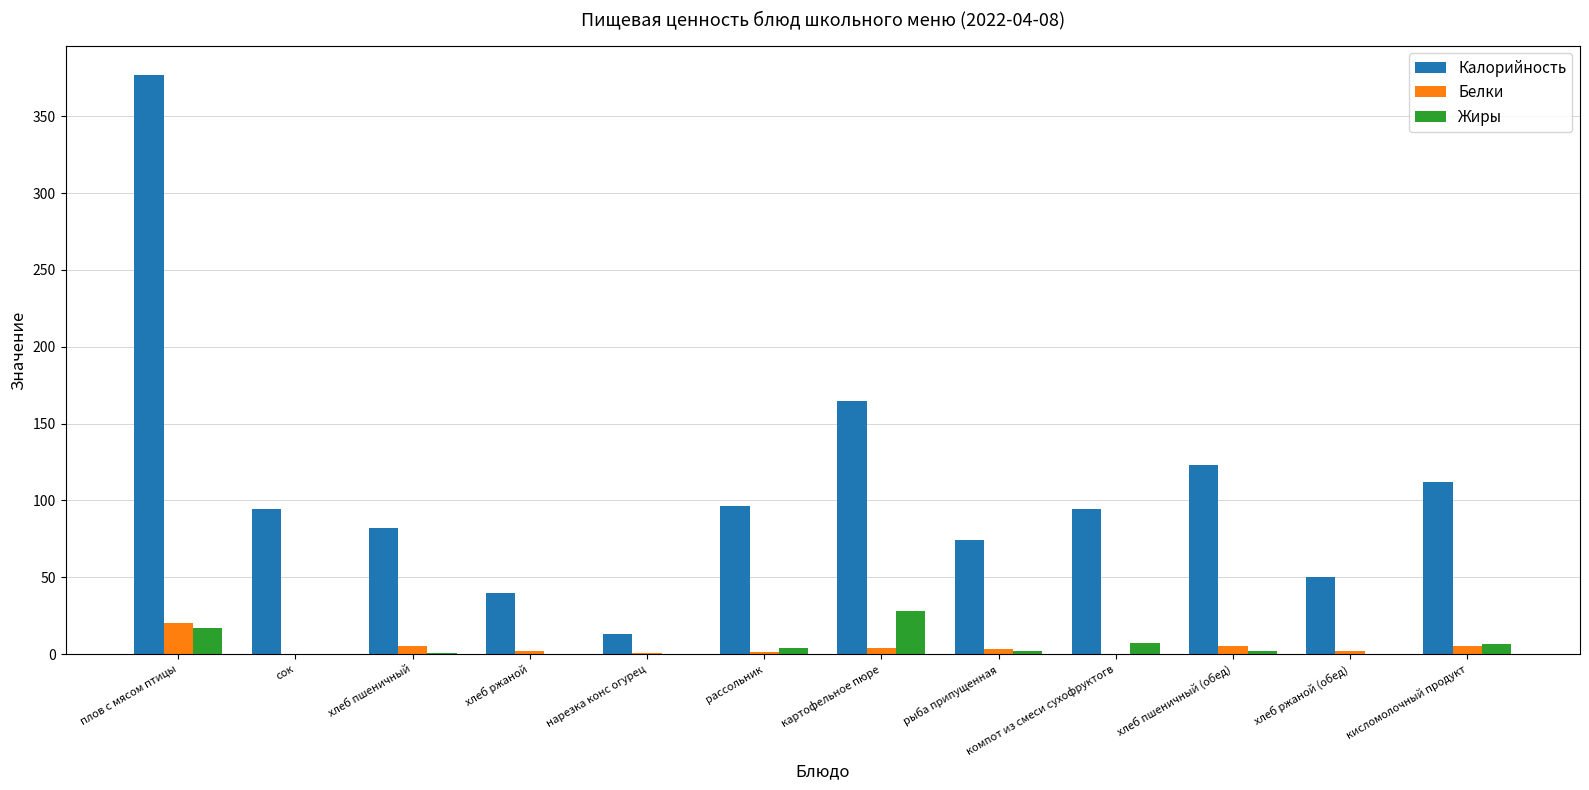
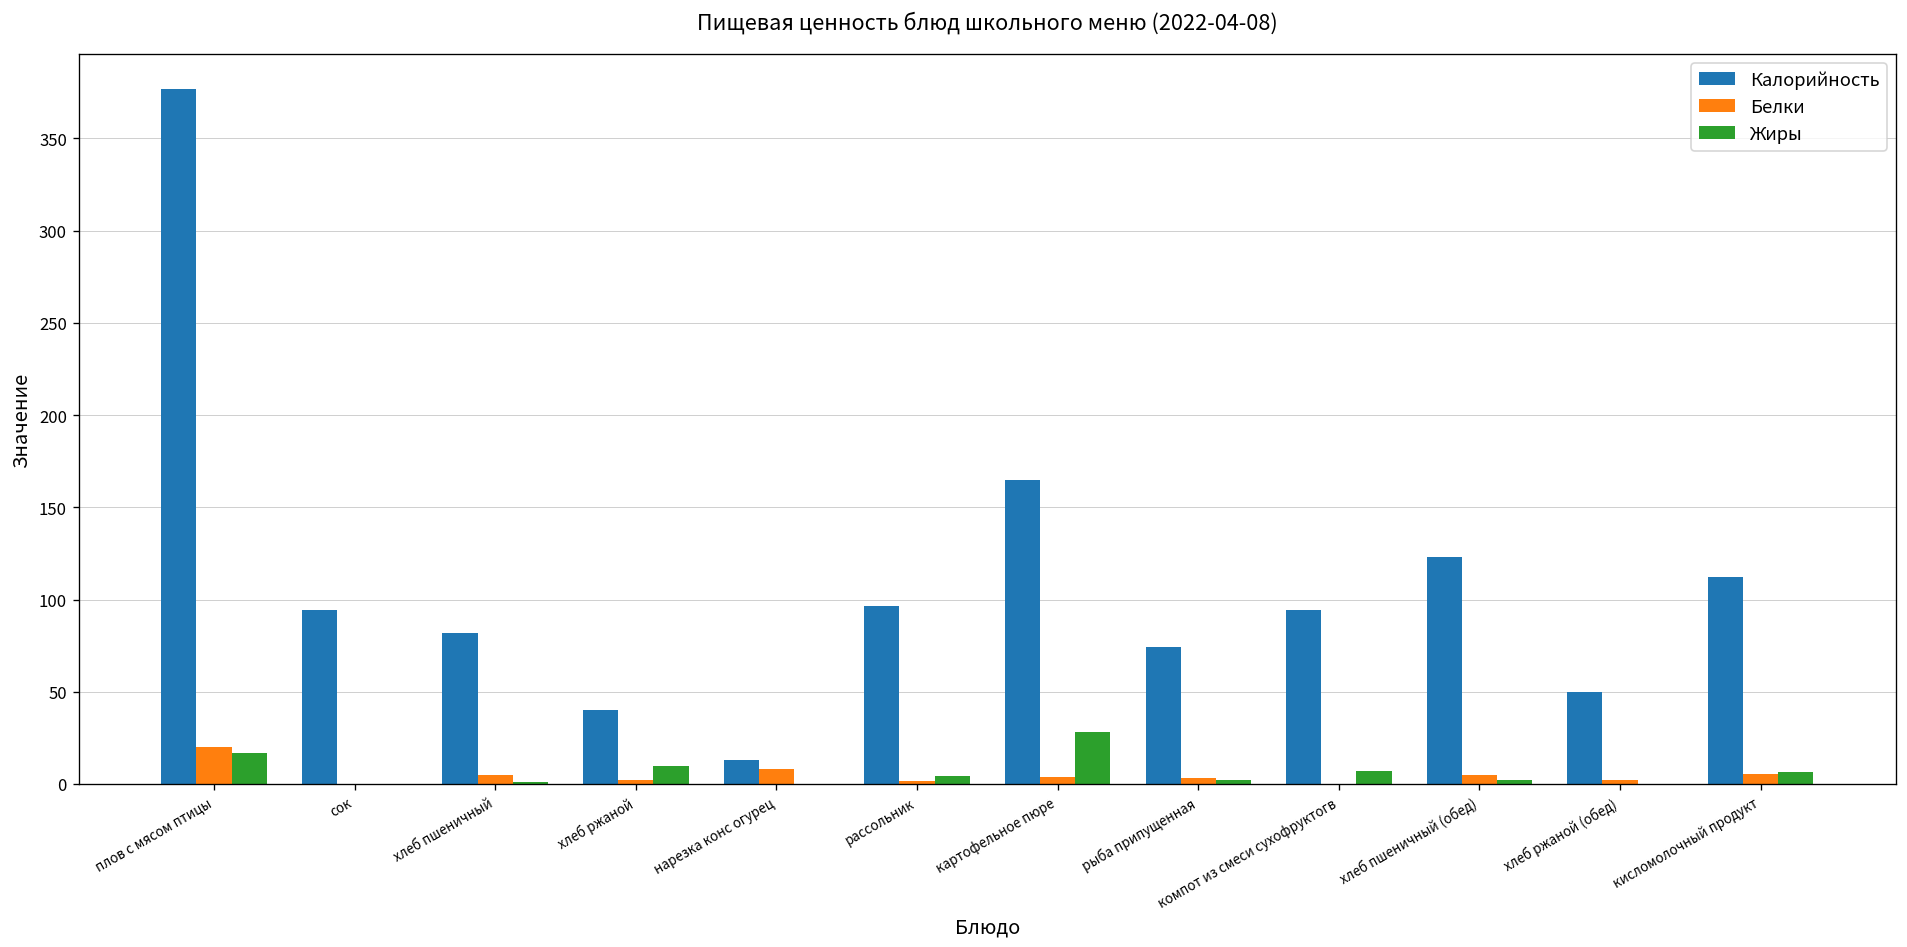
Жиры, хлеб ржаной: 0 -> 10
Белки, нарезка конс огурец: 1 -> 8
